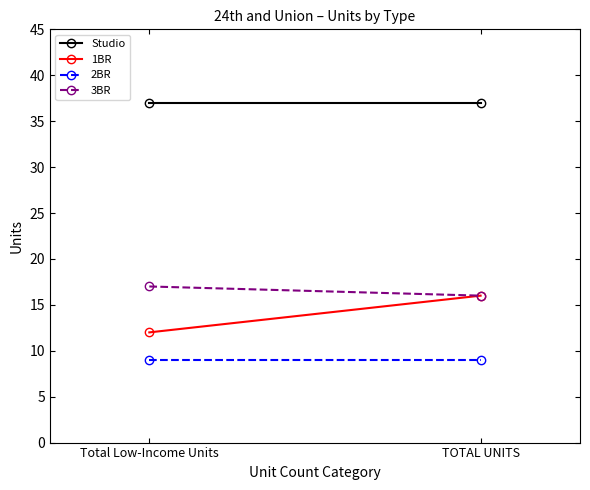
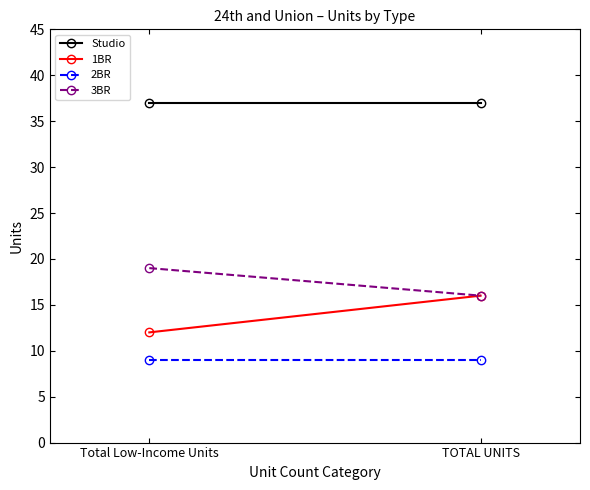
3BR, Total Low-Income Units: 17 -> 19
